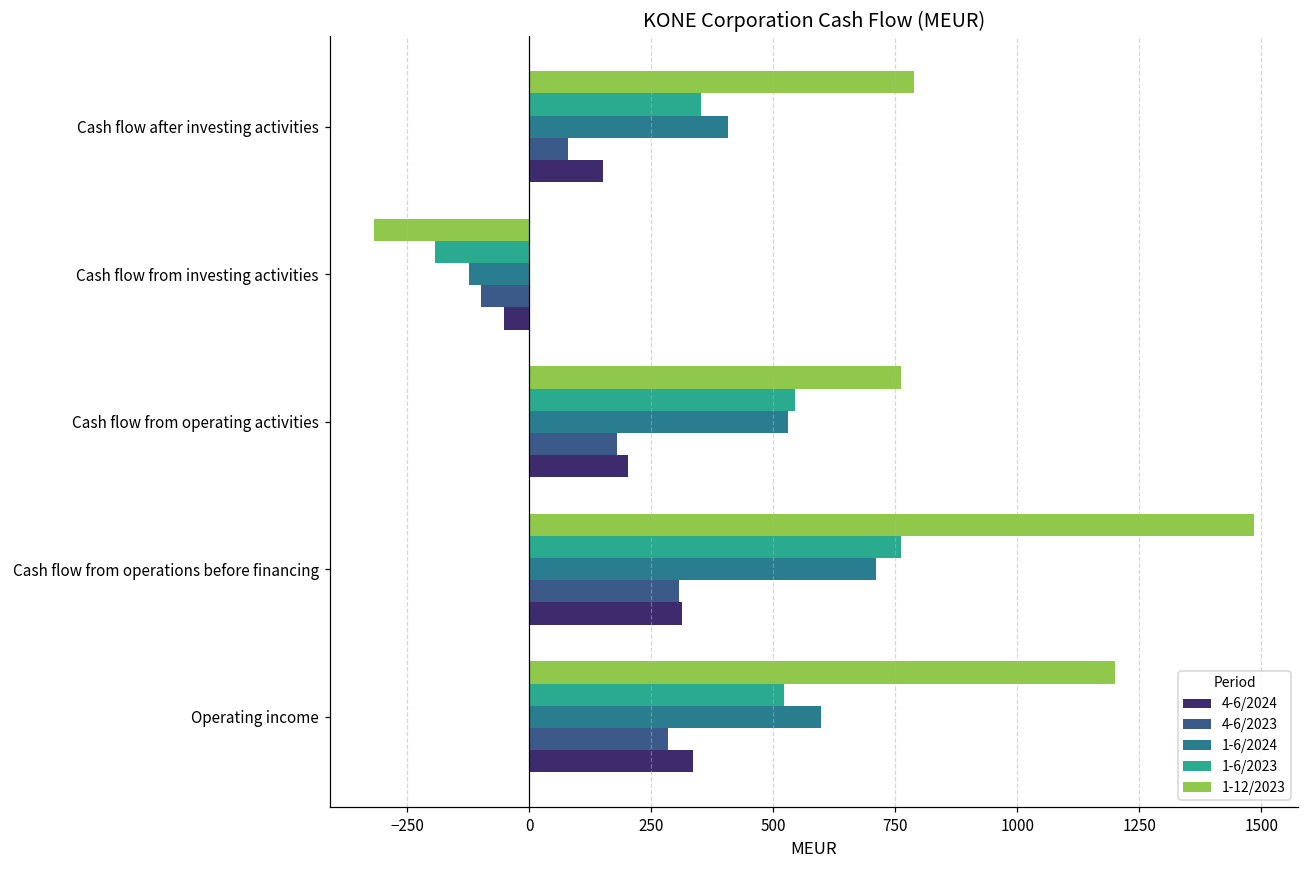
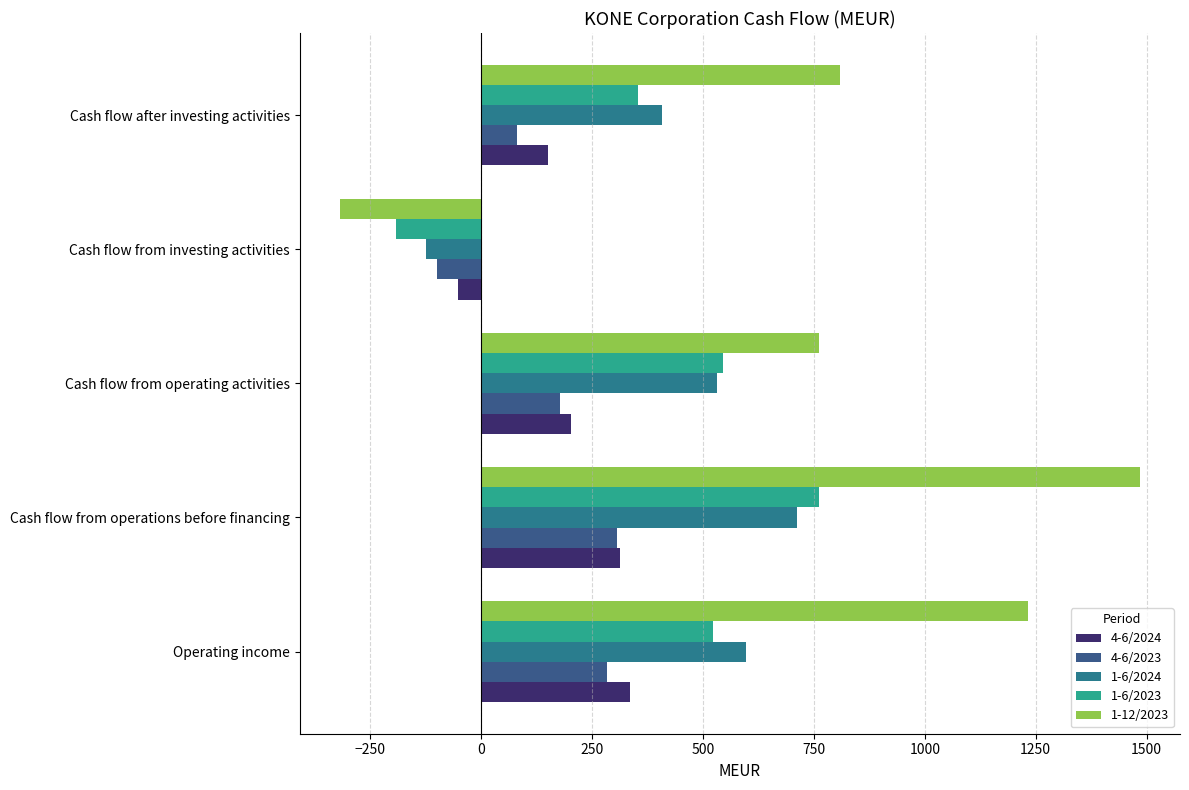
1-12/2023, Cash flow after investing activities: 790 -> 810
1-12/2023, Operating income: 1200 -> 1230
